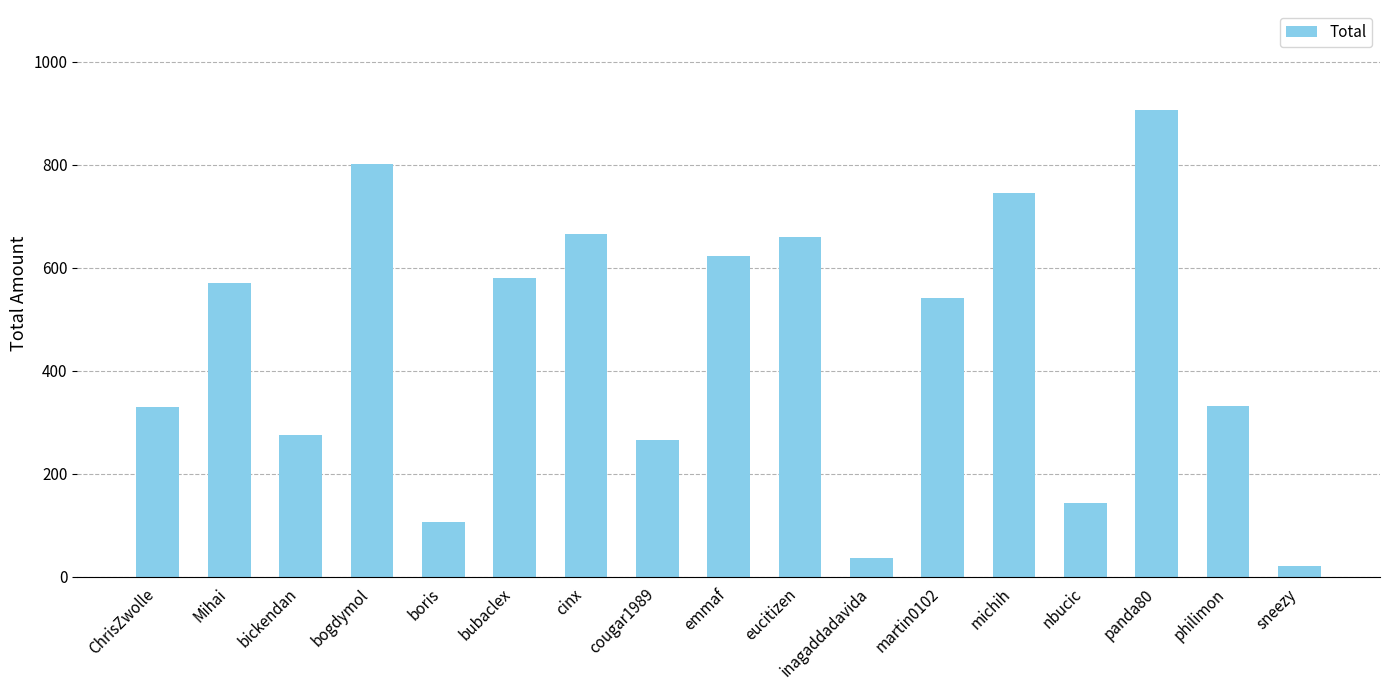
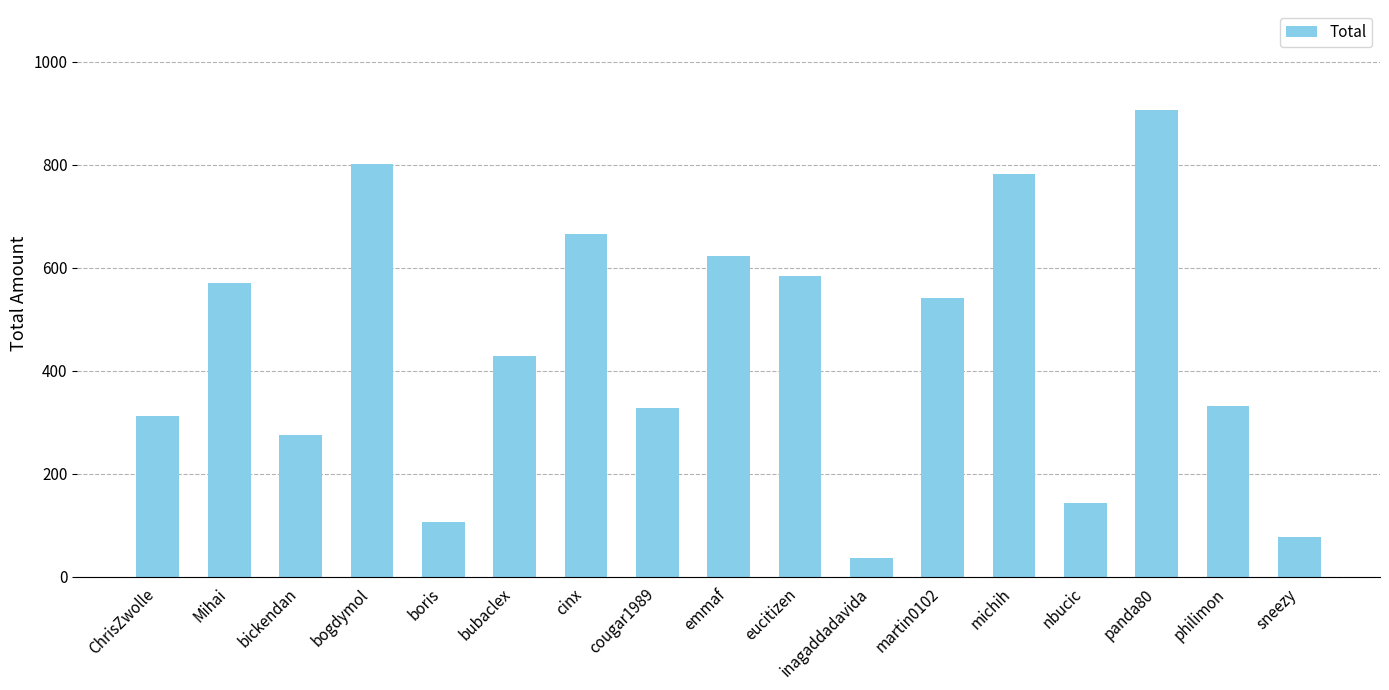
ChrisZwolle: 330 -> 310
bubaclex: 580 -> 430
cougar1989: 270 -> 330
eucitizen: 660 -> 580
michih: 740 -> 780
sneezy: 20 -> 80
